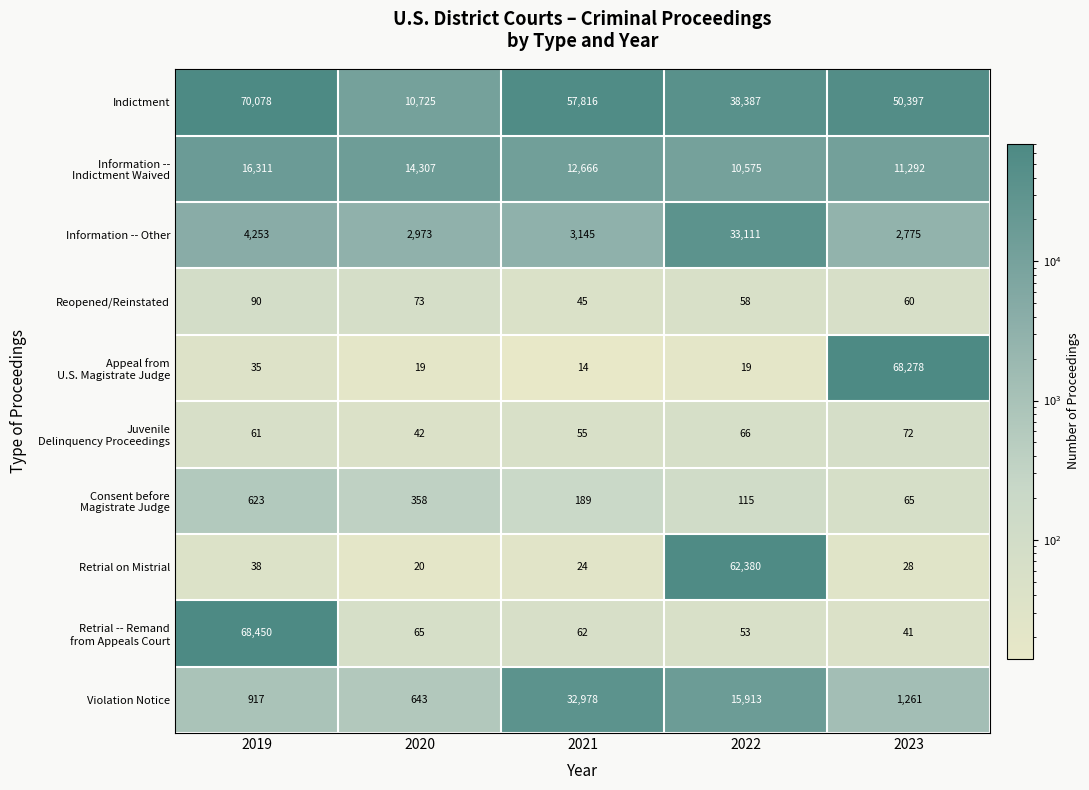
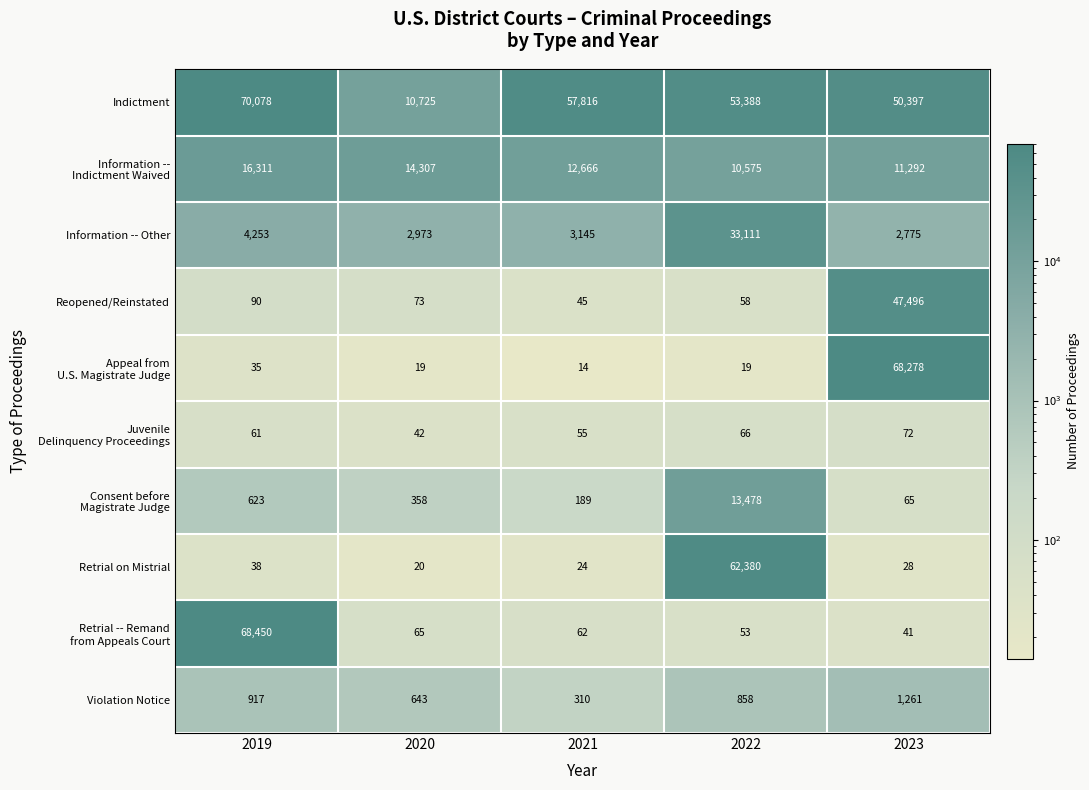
Indictment, 2022: 38,387 -> 53,388
Reopened/Reinstated, 2023: 60 -> 47,496
Consent before Magistrate Judge, 2022: 115 -> 13,478
Violation Notice, 2021: 32,978 -> 310
Violation Notice, 2022: 15,913 -> 858
